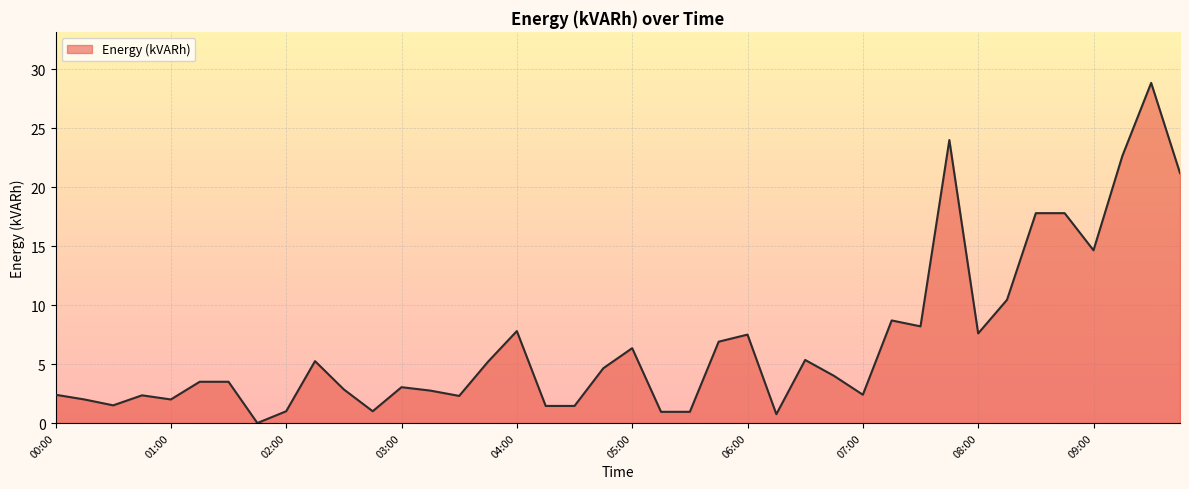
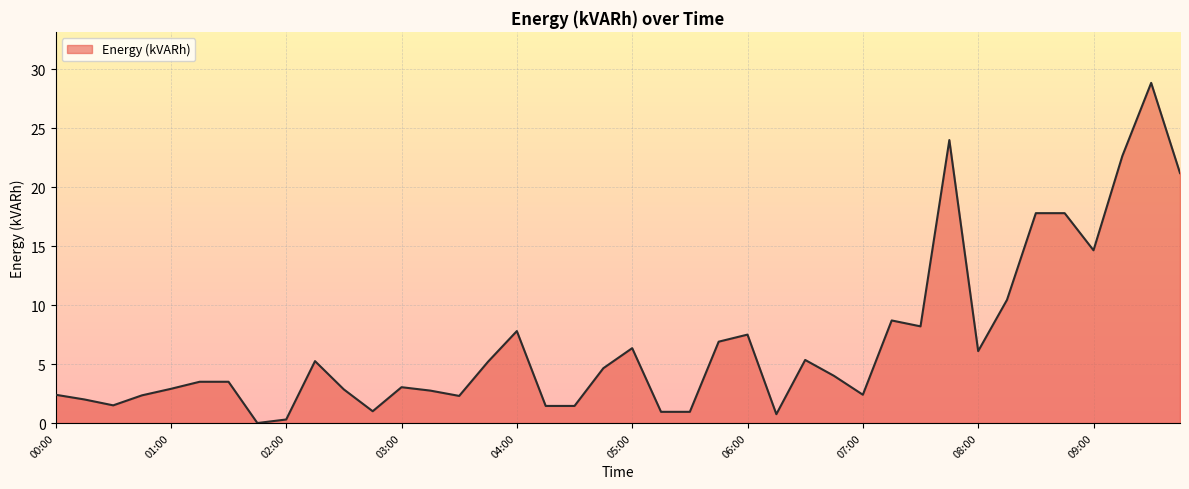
01:00: 2.0 -> 2.9
02:00: 1.0 -> 0.3
08:00: 7.6 -> 6.1
